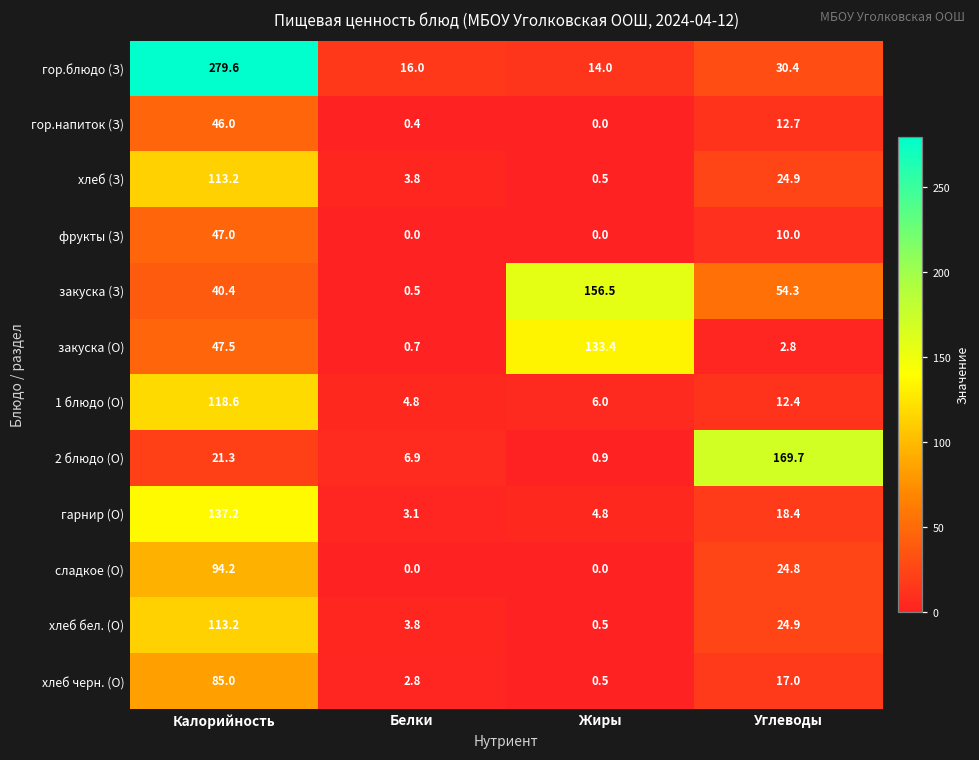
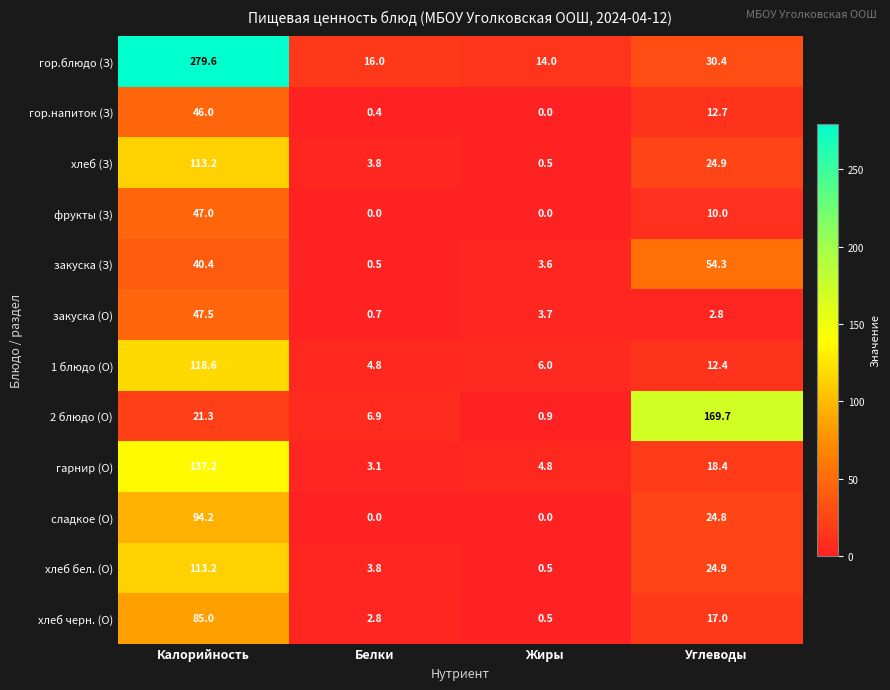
закуска (З), Жиры: 156.5 -> 3.6
закуска (О), Жиры: 133.4 -> 3.7
